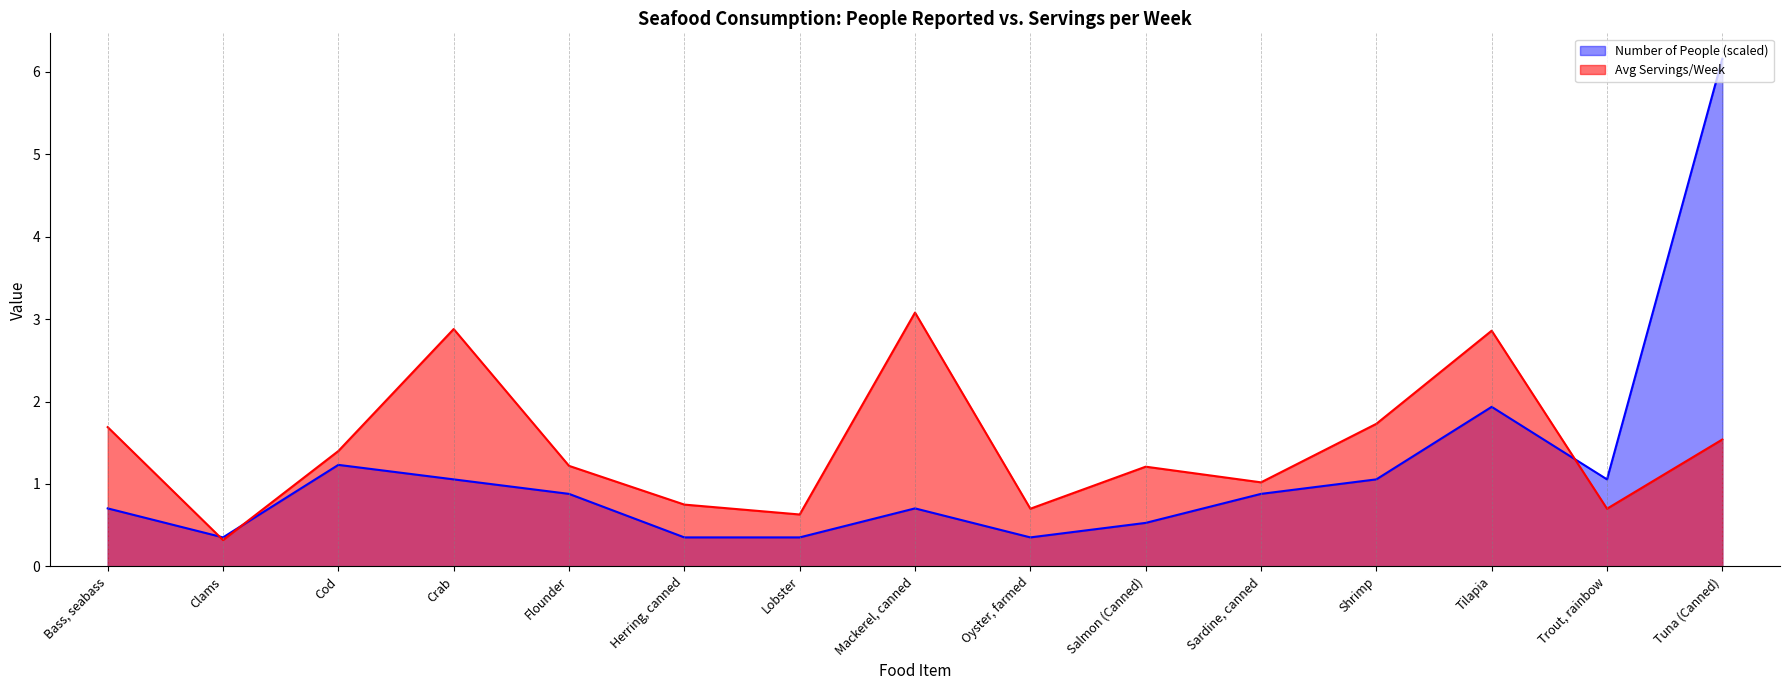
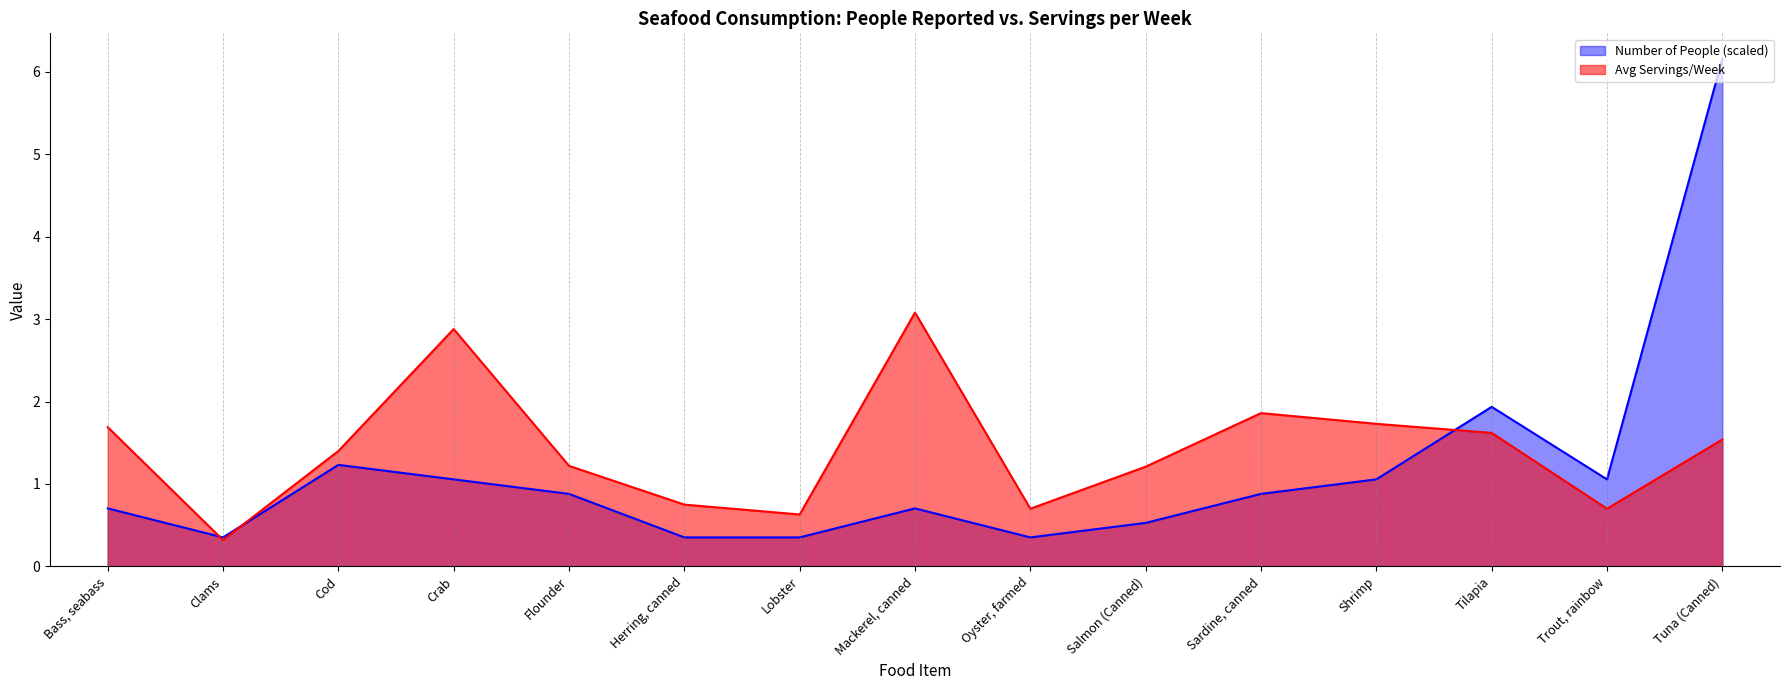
Avg Servings/Week, Sardine, canned: 1.0 -> 1.9
Avg Servings/Week, Tilapia: 2.9 -> 1.6
